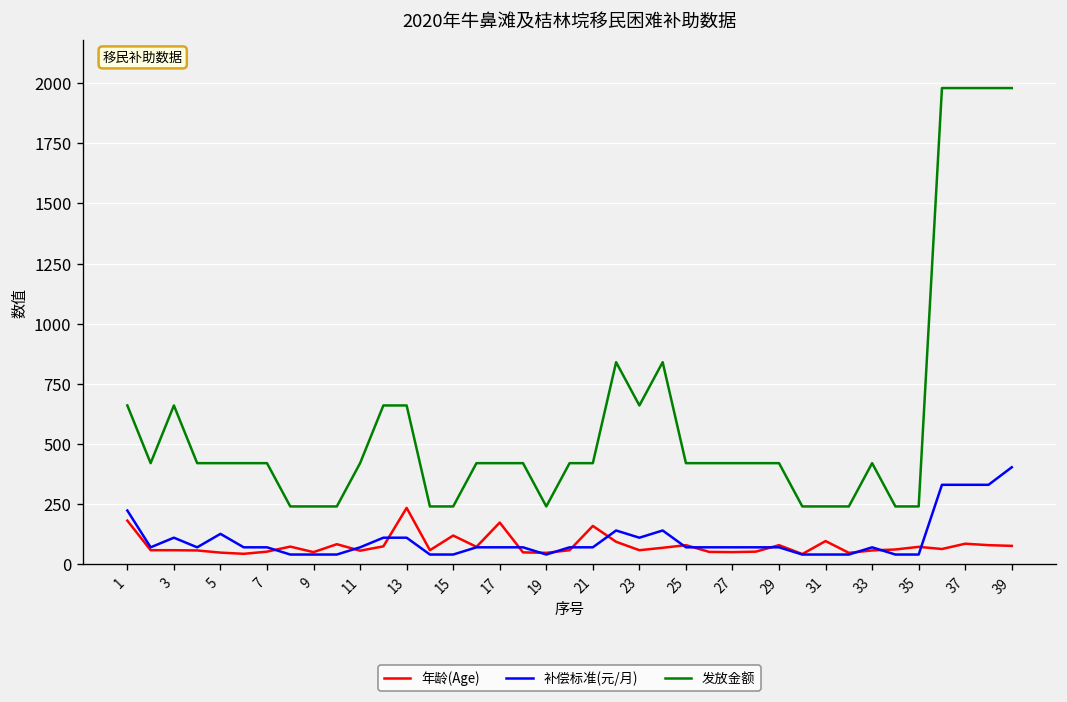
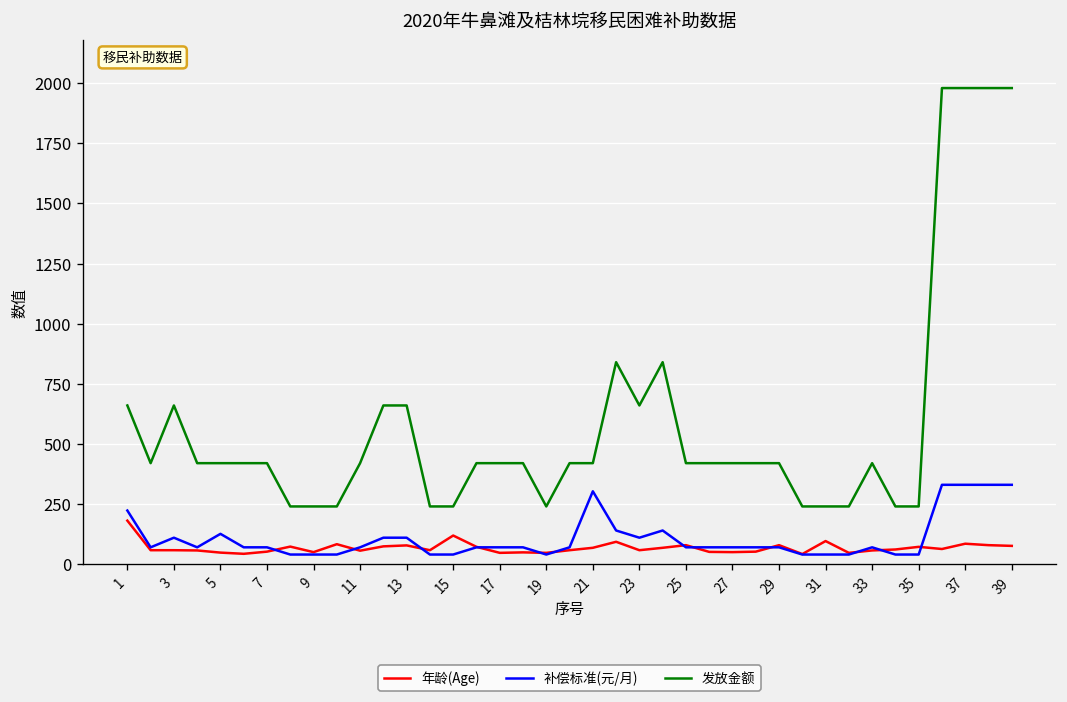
年龄(Age), 13: 230 -> 80
年龄(Age), 17: 170 -> 50
年龄(Age), 21: 160 -> 70
补偿标准(元/月), 21: 70 -> 300
补偿标准(元/月), 39: 400 -> 330
